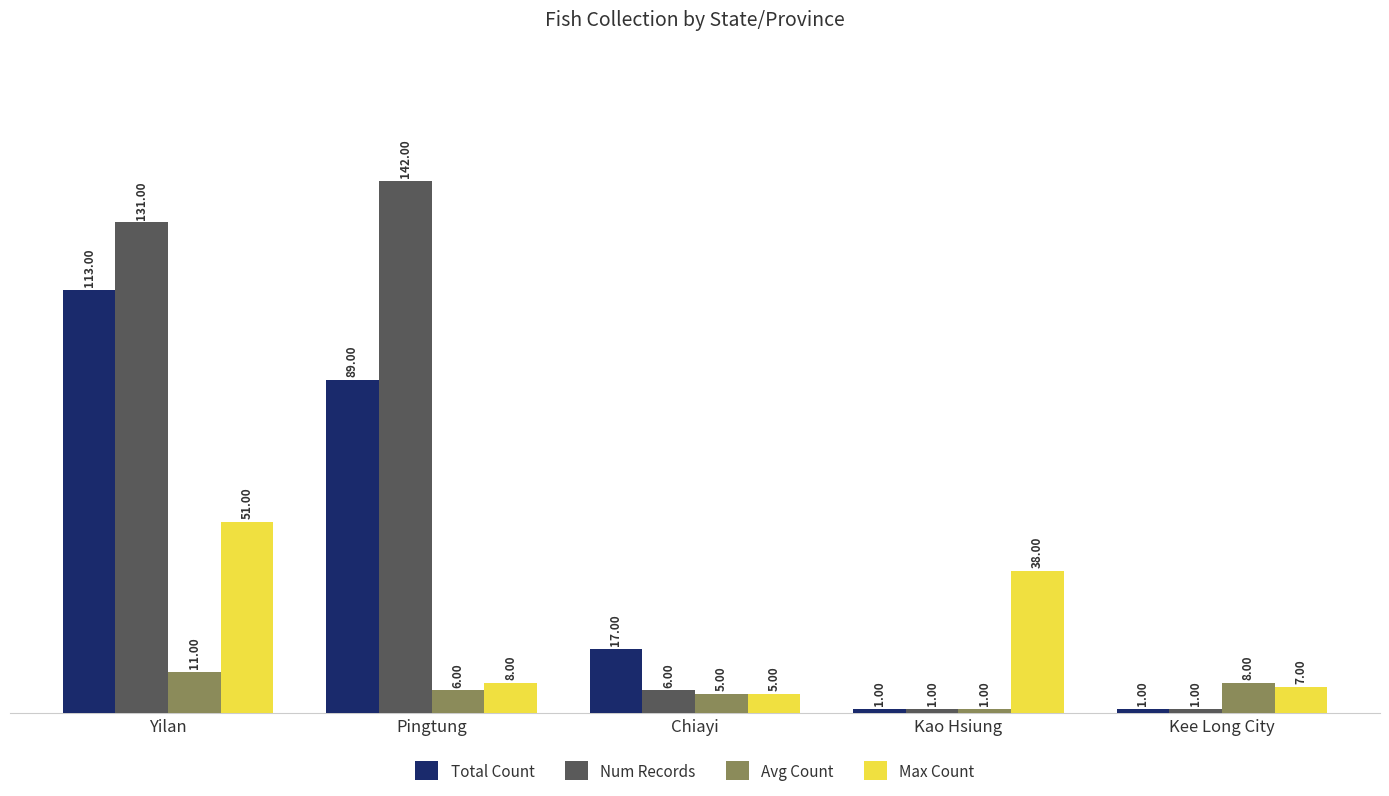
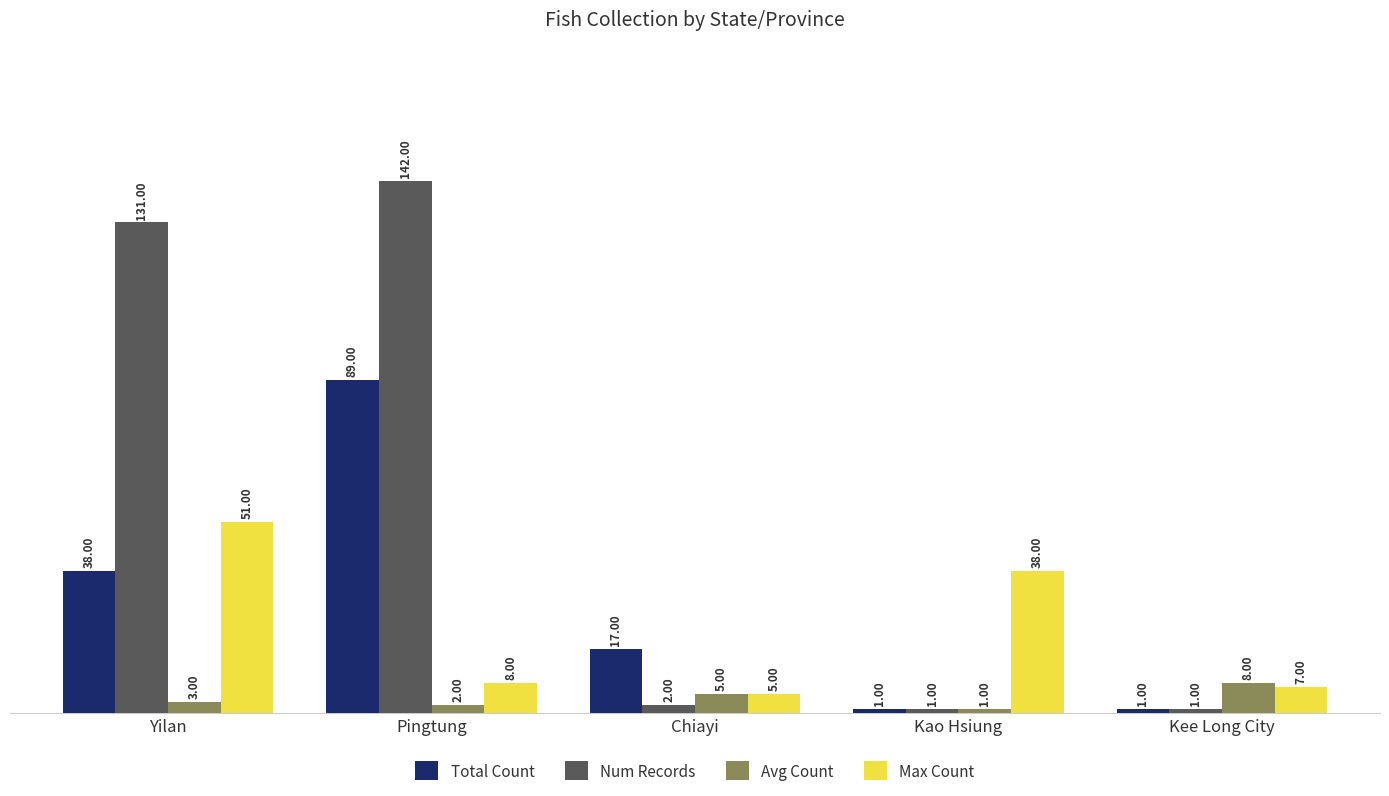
Total Count, Yilan: 113.00 -> 38.00
Avg Count, Yilan: 11.00 -> 3.00
Avg Count, Pingtung: 6.00 -> 2.00
Num Records, Chiayi: 6.00 -> 2.00
